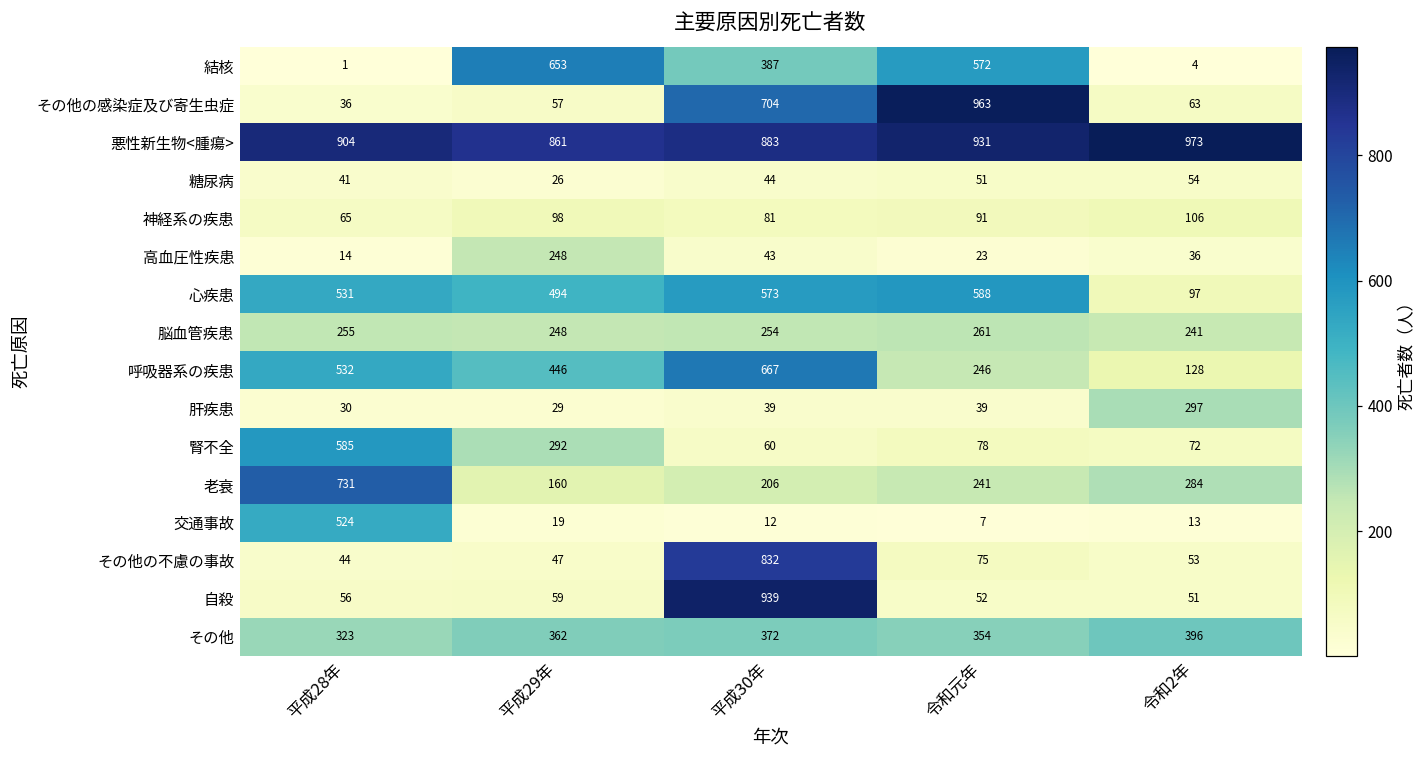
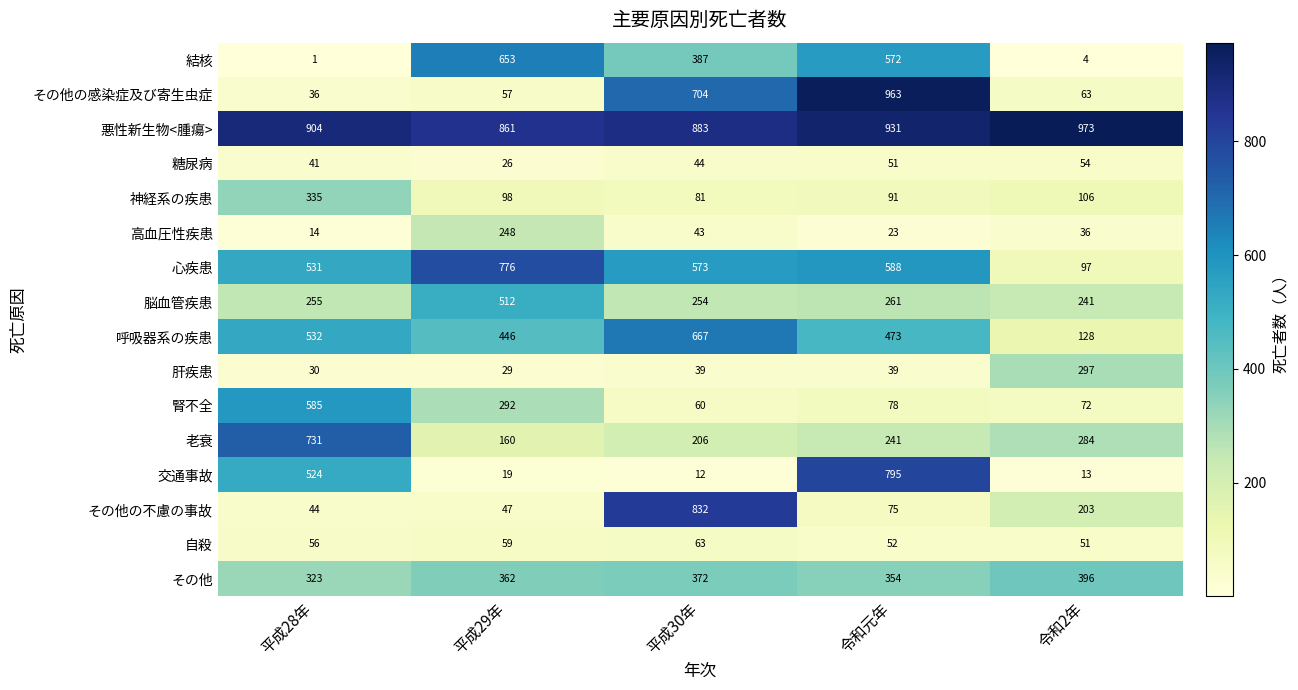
神経系の疾患, 平成28年: 65 -> 335
心疾患, 平成29年: 494 -> 776
脳血管疾患, 平成29年: 248 -> 512
呼吸器系の疾患, 令和元年: 246 -> 473
交通事故, 令和元年: 7 -> 795
その他の不慮の事故, 令和2年: 53 -> 203
自殺, 平成30年: 939 -> 63
